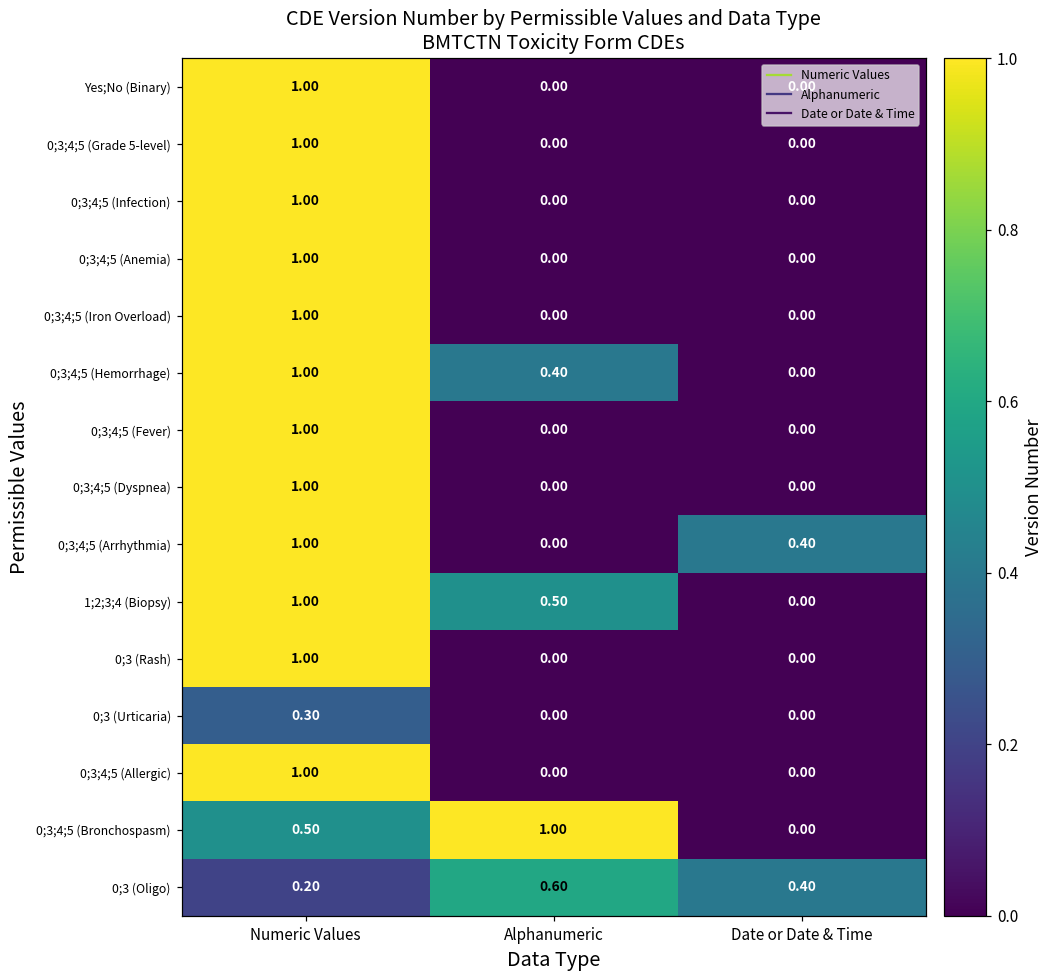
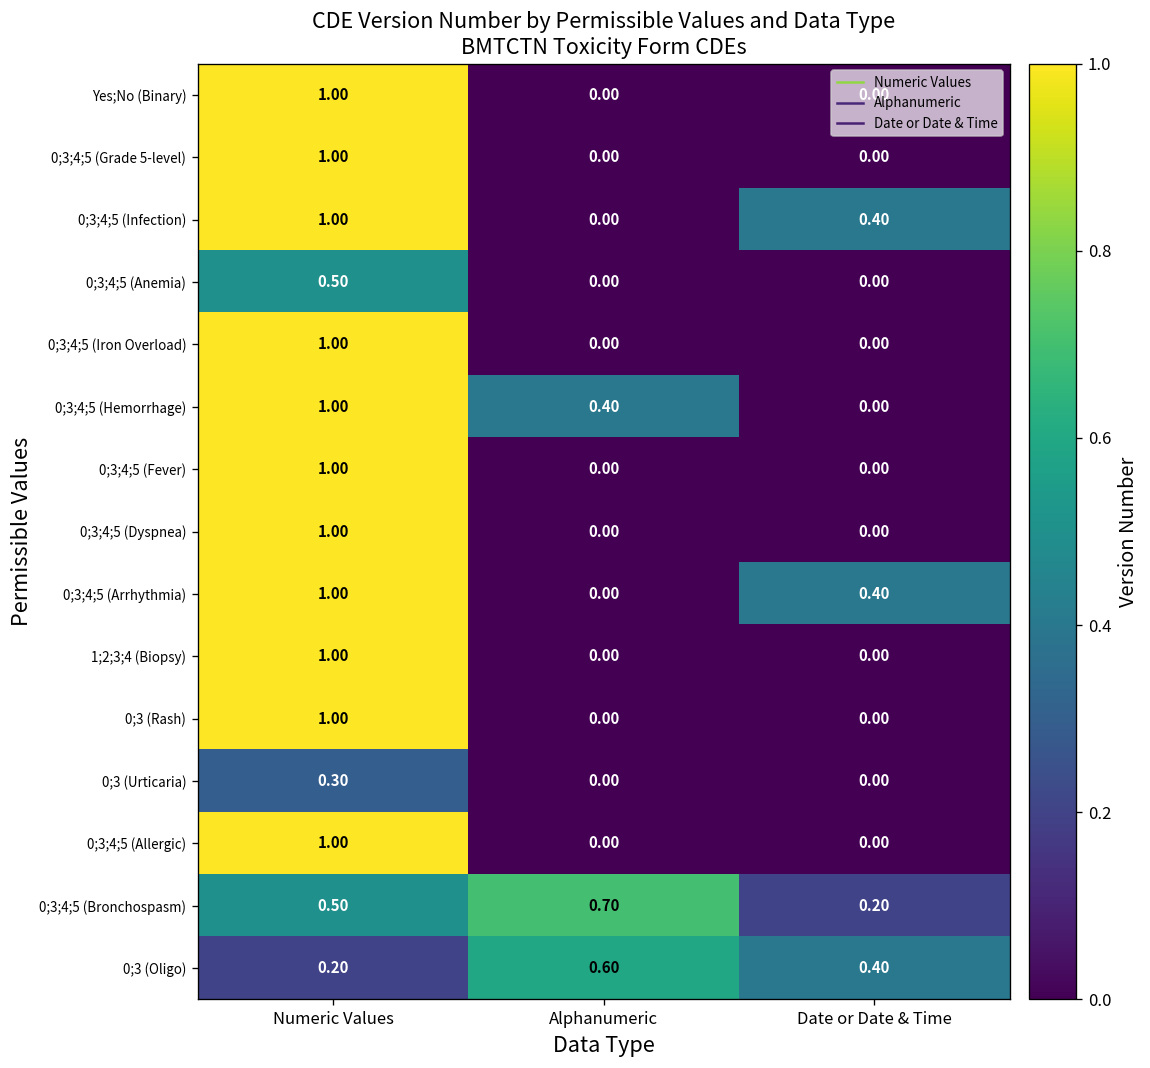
0;3;4;5 (Infection), Date or Date & Time: 0.00 -> 0.40
0;3;4;5 (Anemia), Numeric Values: 1.00 -> 0.50
1;2;3;4 (Biopsy), Alphanumeric: 0.50 -> 0.00
0;3;4;5 (Bronchospasm), Alphanumeric: 1.00 -> 0.70
0;3;4;5 (Bronchospasm), Date or Date & Time: 0.00 -> 0.20
